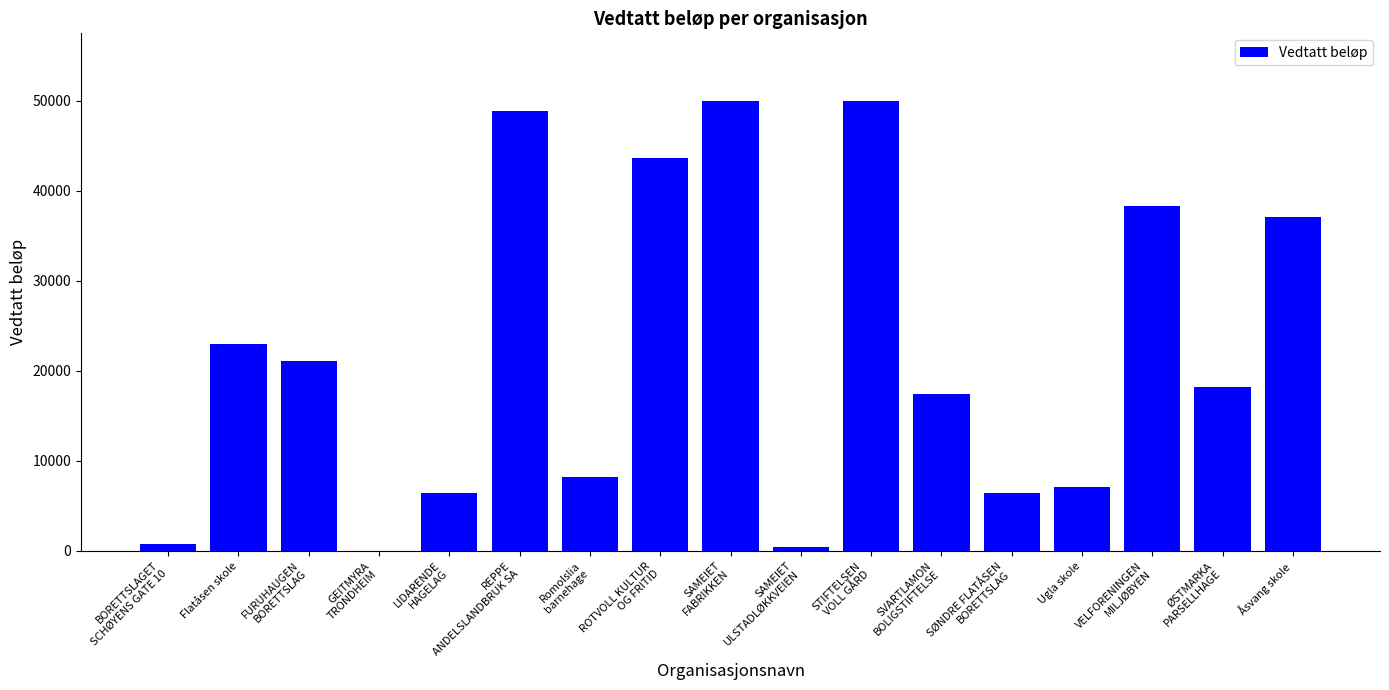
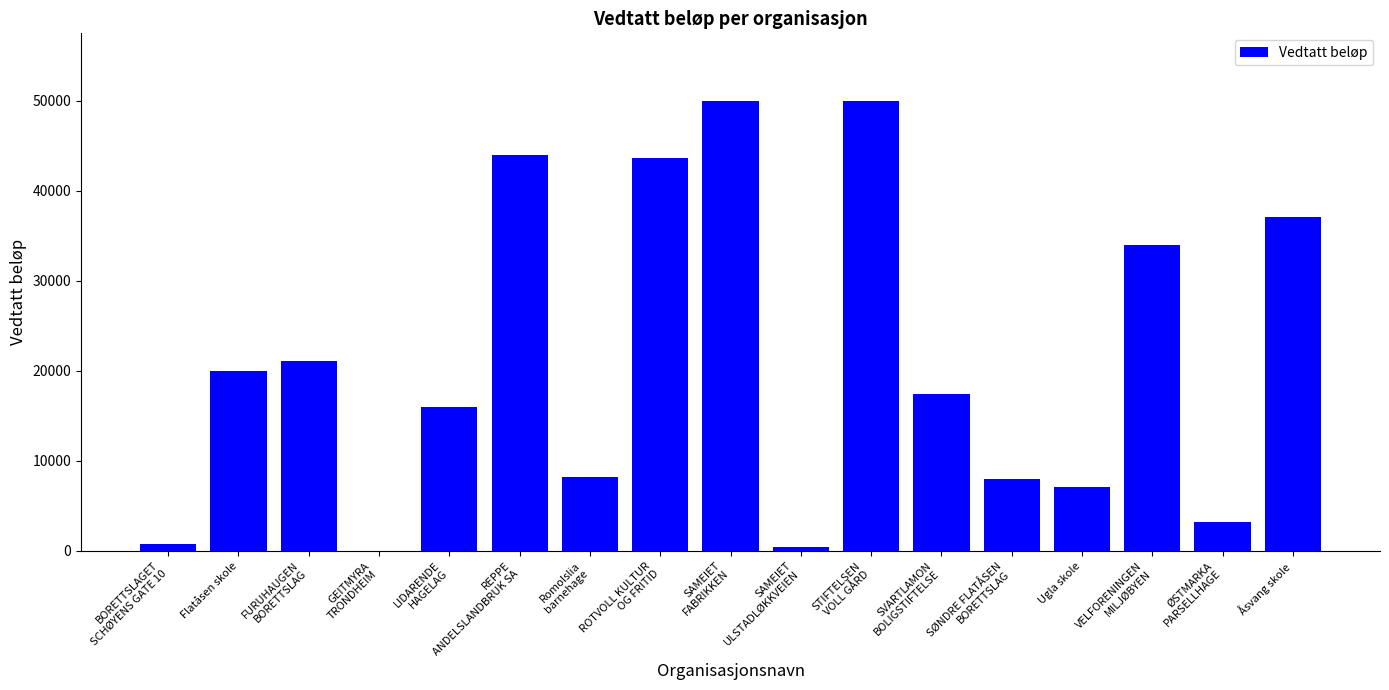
Flatåsen skole: 23000 -> 20000
LIDARENDE HAGELAG: 6000 -> 16000
REPPE ANDELSLANDBRUK SA: 49000 -> 44000
SØNDRE FLATÅSEN BORETTSLAG: 6000 -> 8000
VELFORENINGEN MILJØBYEN: 38000 -> 34000
ØSTMARKA PARSELLHAGE: 18000 -> 3000
